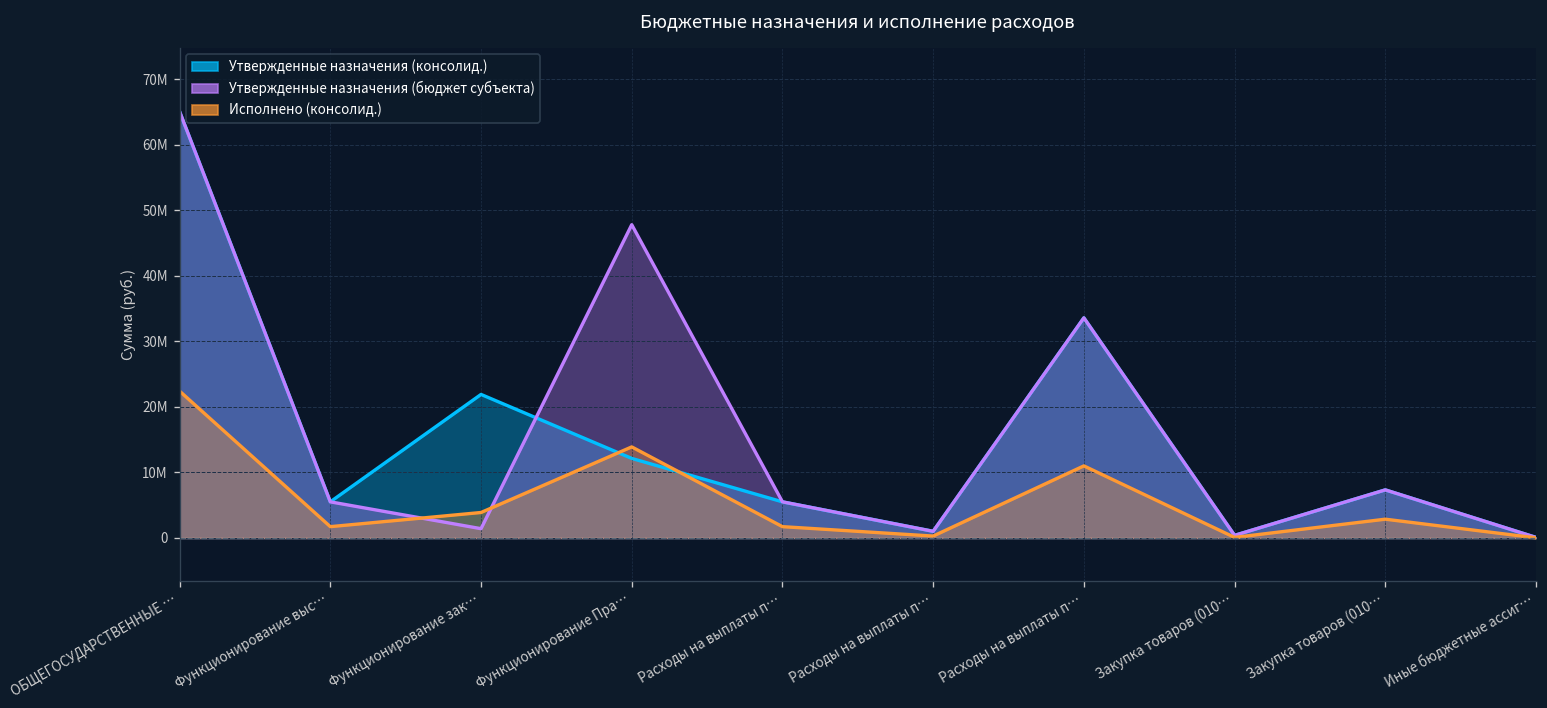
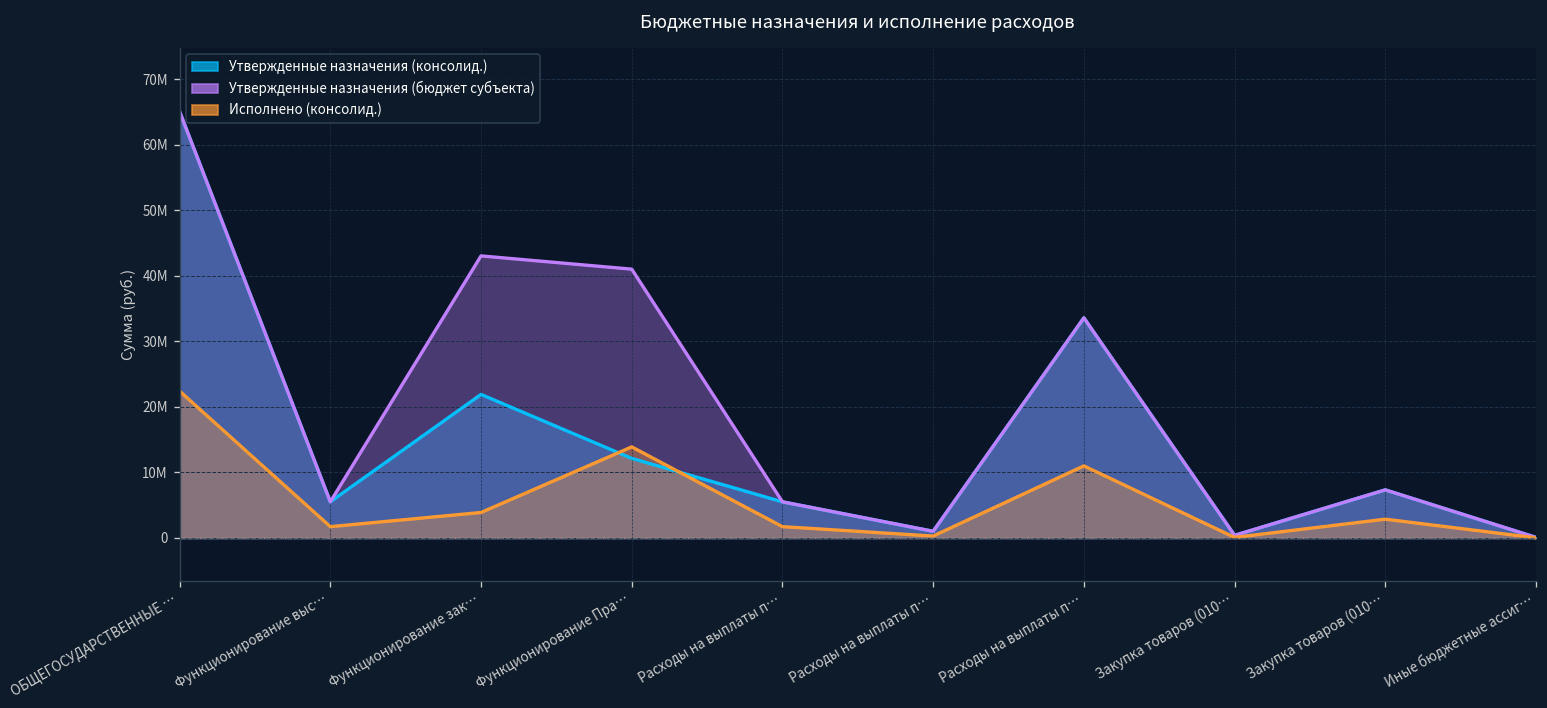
Утвержденные назначения (бюджет субъекта), Функционирование зак…: 1000000 -> 43000000
Утвержденные назначения (бюджет субъекта), Функционирование Пра…: 48000000 -> 41000000
